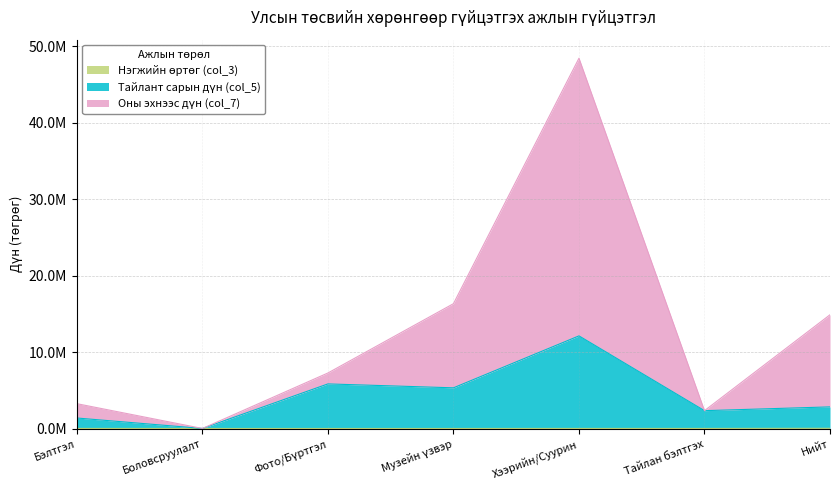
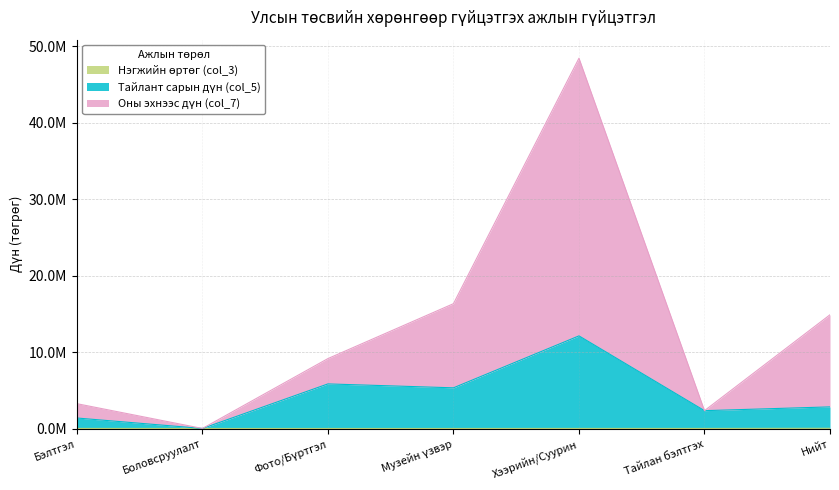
Оны эхнээс дүн (col_7), Фото/Бүртгэл: 1000000 -> 3000000
